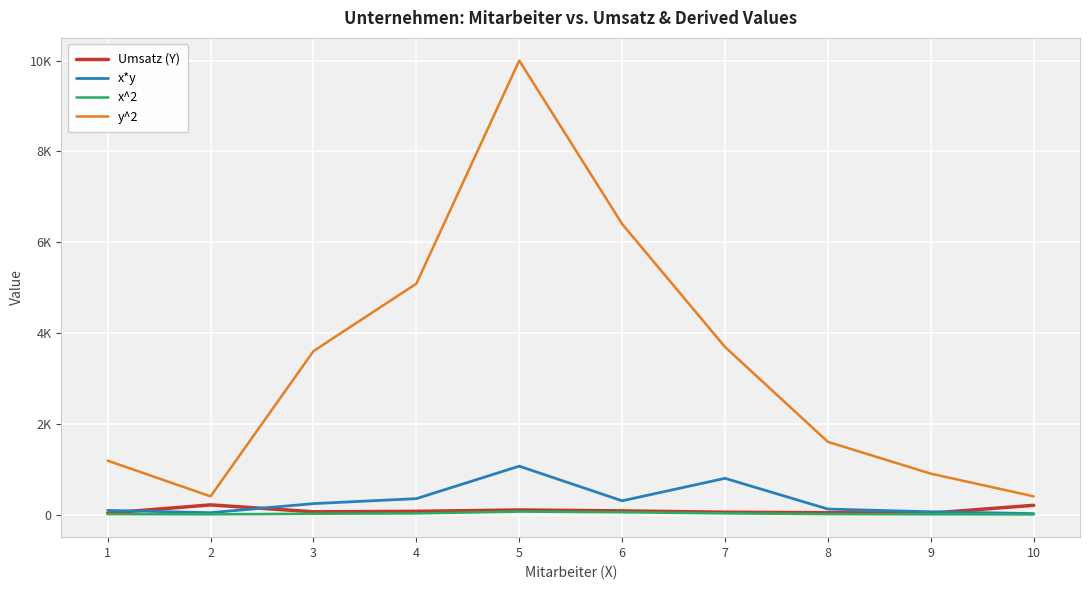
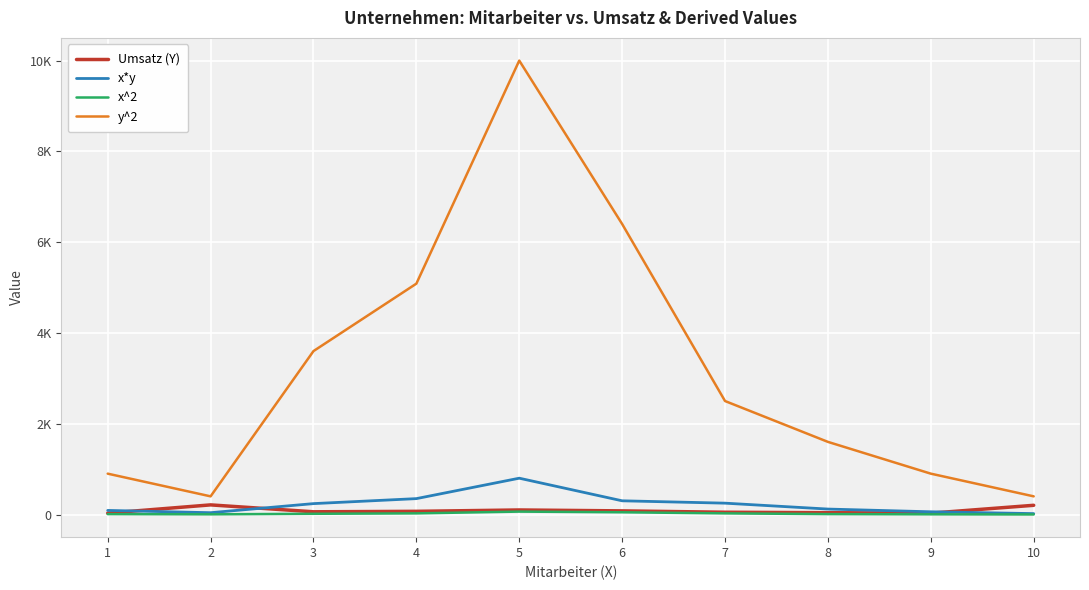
y^2, 1: 1200 -> 900
x*y, 5: 1100 -> 800
x*y, 7: 800 -> 300
y^2, 7: 3700 -> 2500
